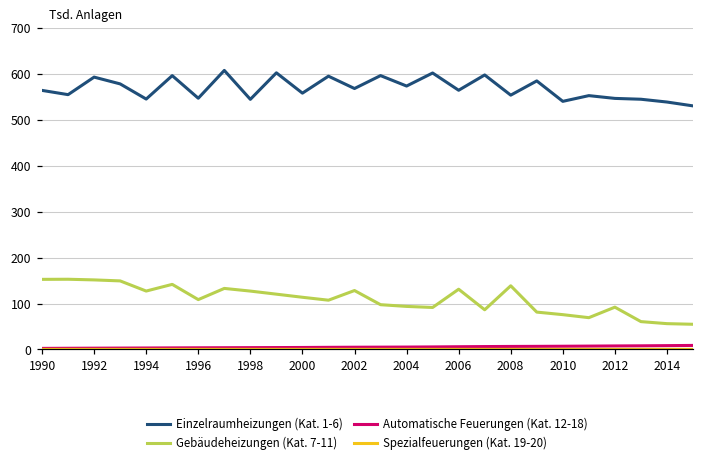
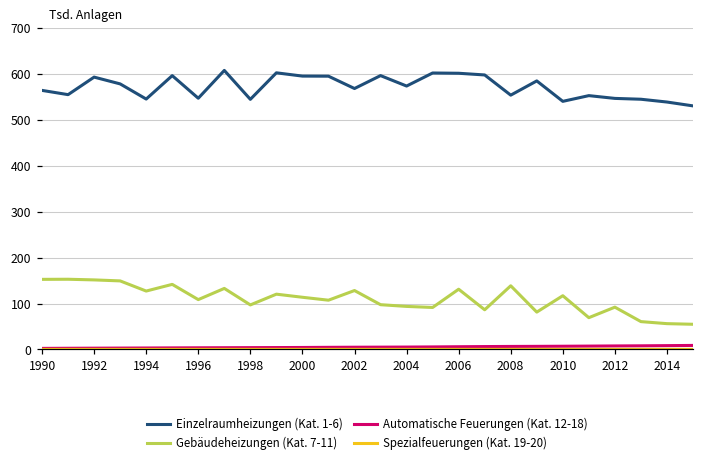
Gebäudeheizungen (Kat. 7-11), 1998: 130 -> 100
Einzelraumheizungen (Kat. 1-6), 2000: 560 -> 600
Einzelraumheizungen (Kat. 1-6), 2006: 560 -> 600
Gebäudeheizungen (Kat. 7-11), 2010: 80 -> 120
